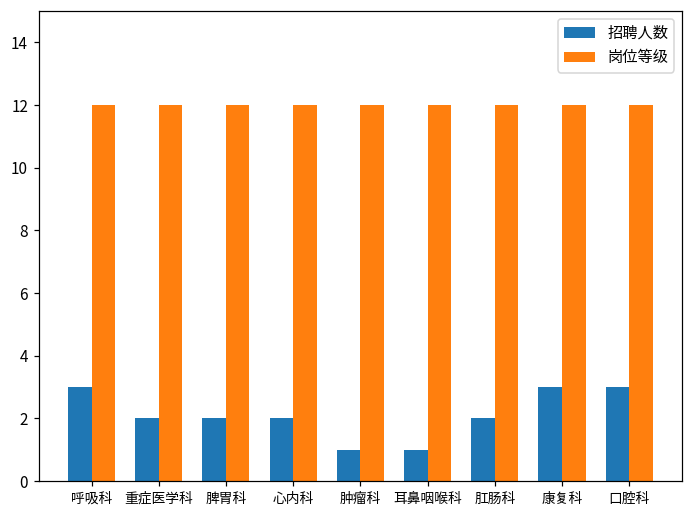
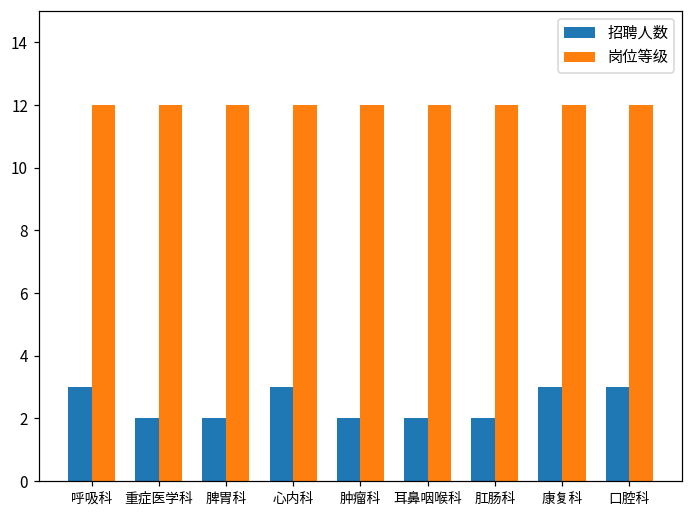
招聘人数, 心内科: 2 -> 3
招聘人数, 肿瘤科: 1 -> 2
招聘人数, 耳鼻咽喉科: 1 -> 2
